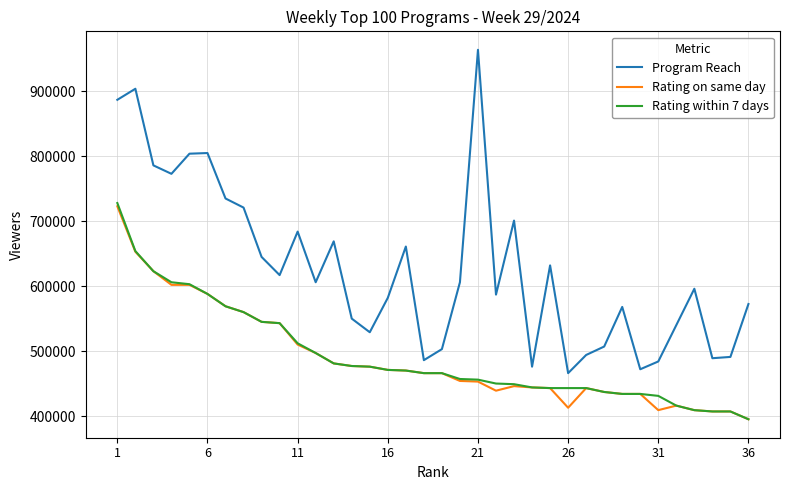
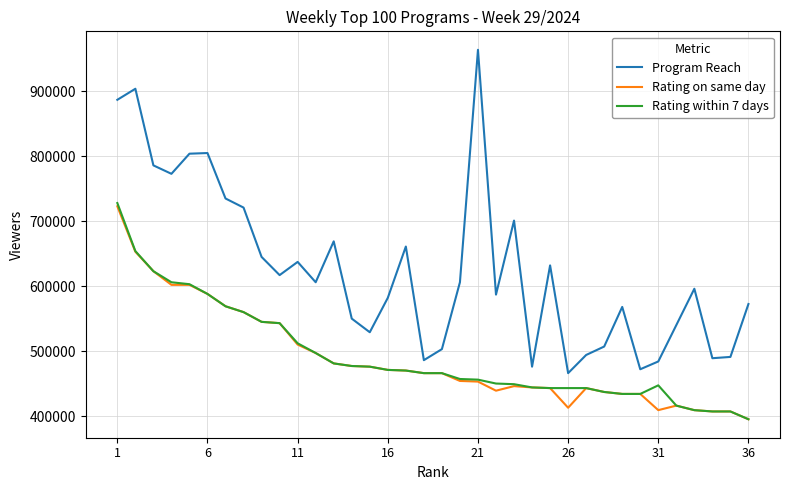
Program Reach, 11: 680000 -> 640000
Rating within 7 days, 31: 430000 -> 450000
